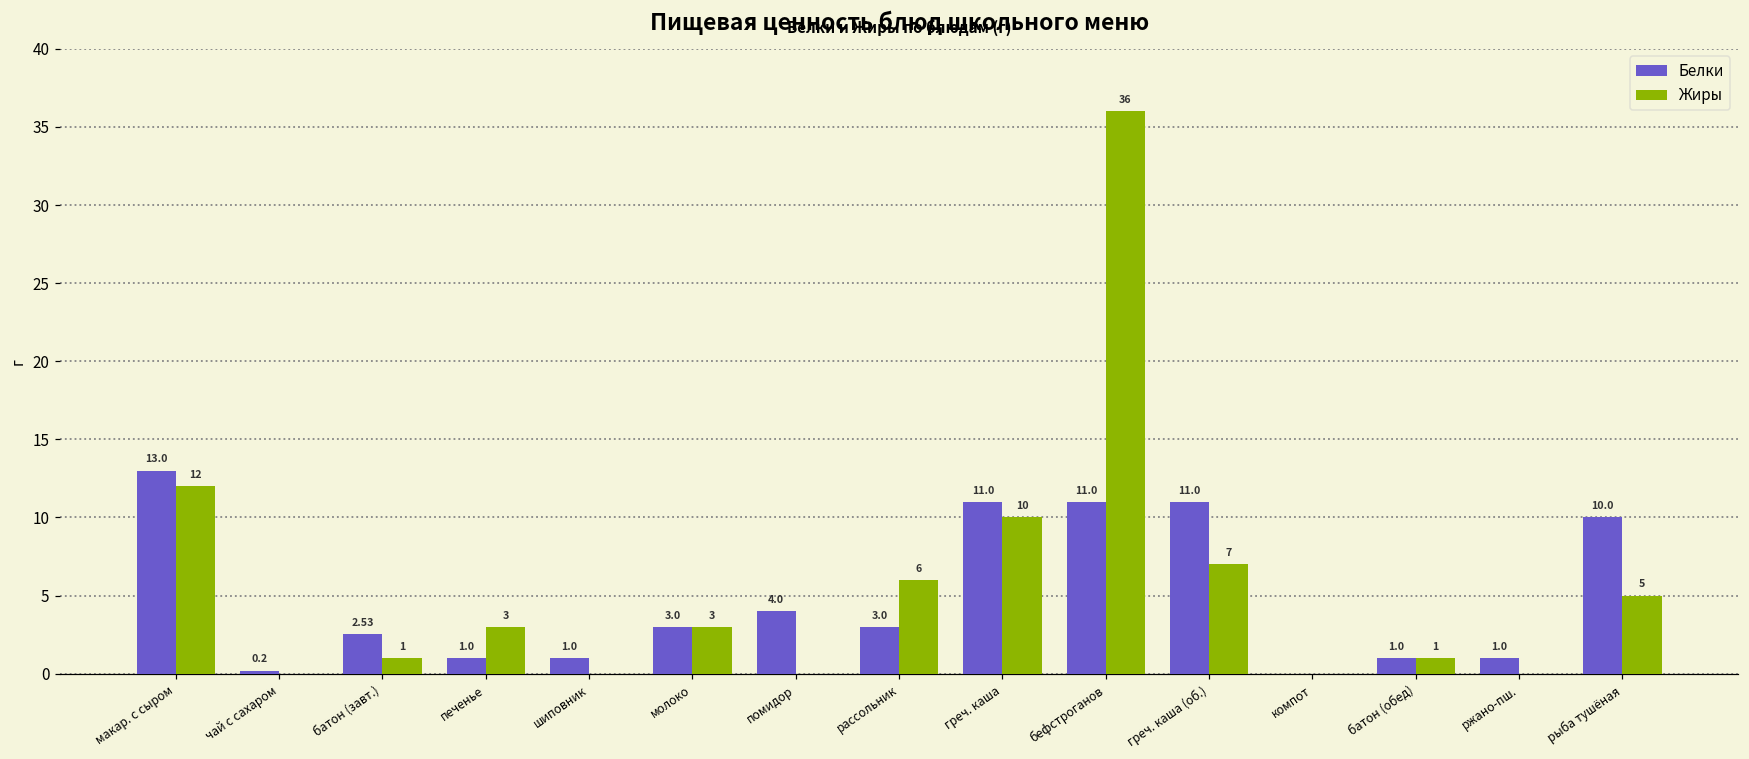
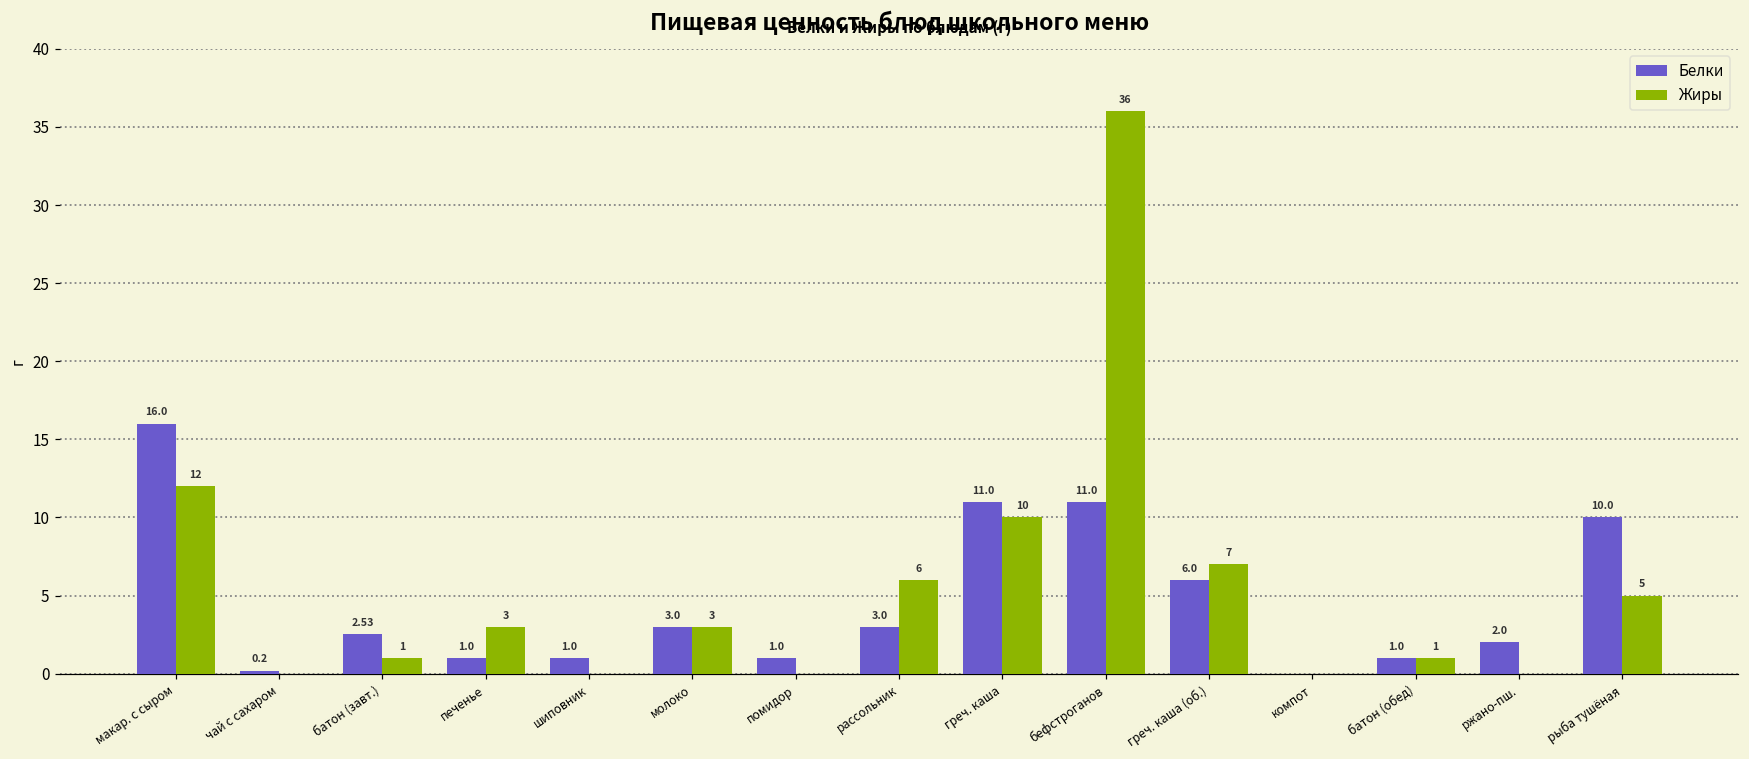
Белки, макар. с сыром: 13.0 -> 16.0
Белки, помидор: 4.0 -> 1.0
Белки, греч. каша (об.): 11.0 -> 6.0
Белки, ржано-пш.: 1.0 -> 2.0
